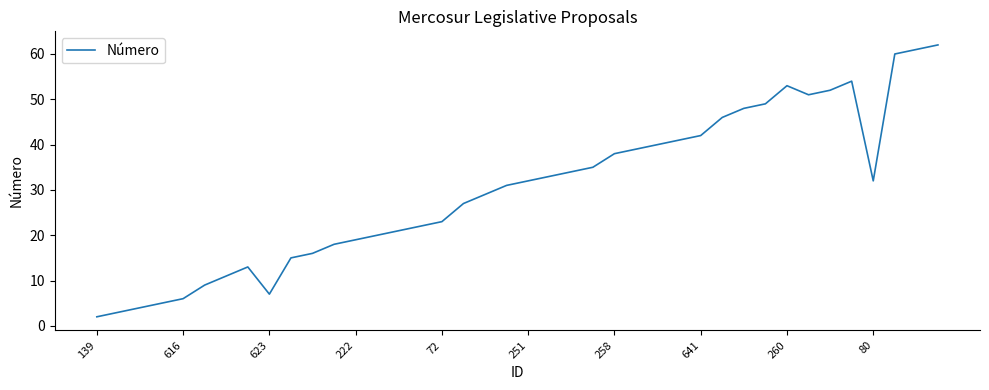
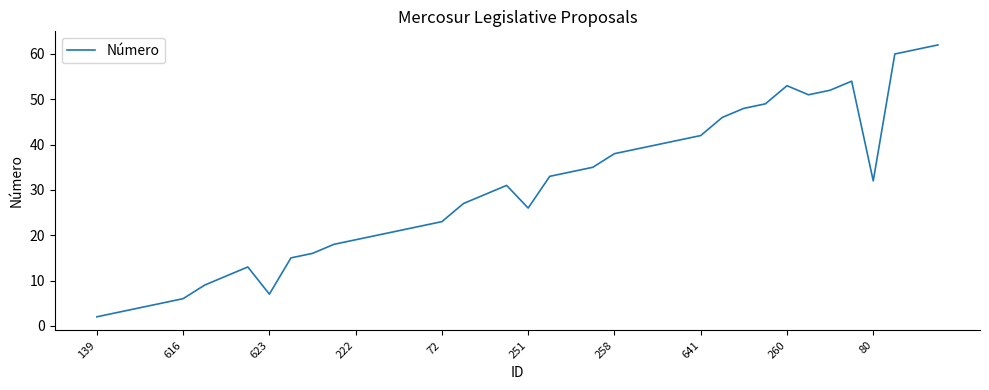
251: 32 -> 26
